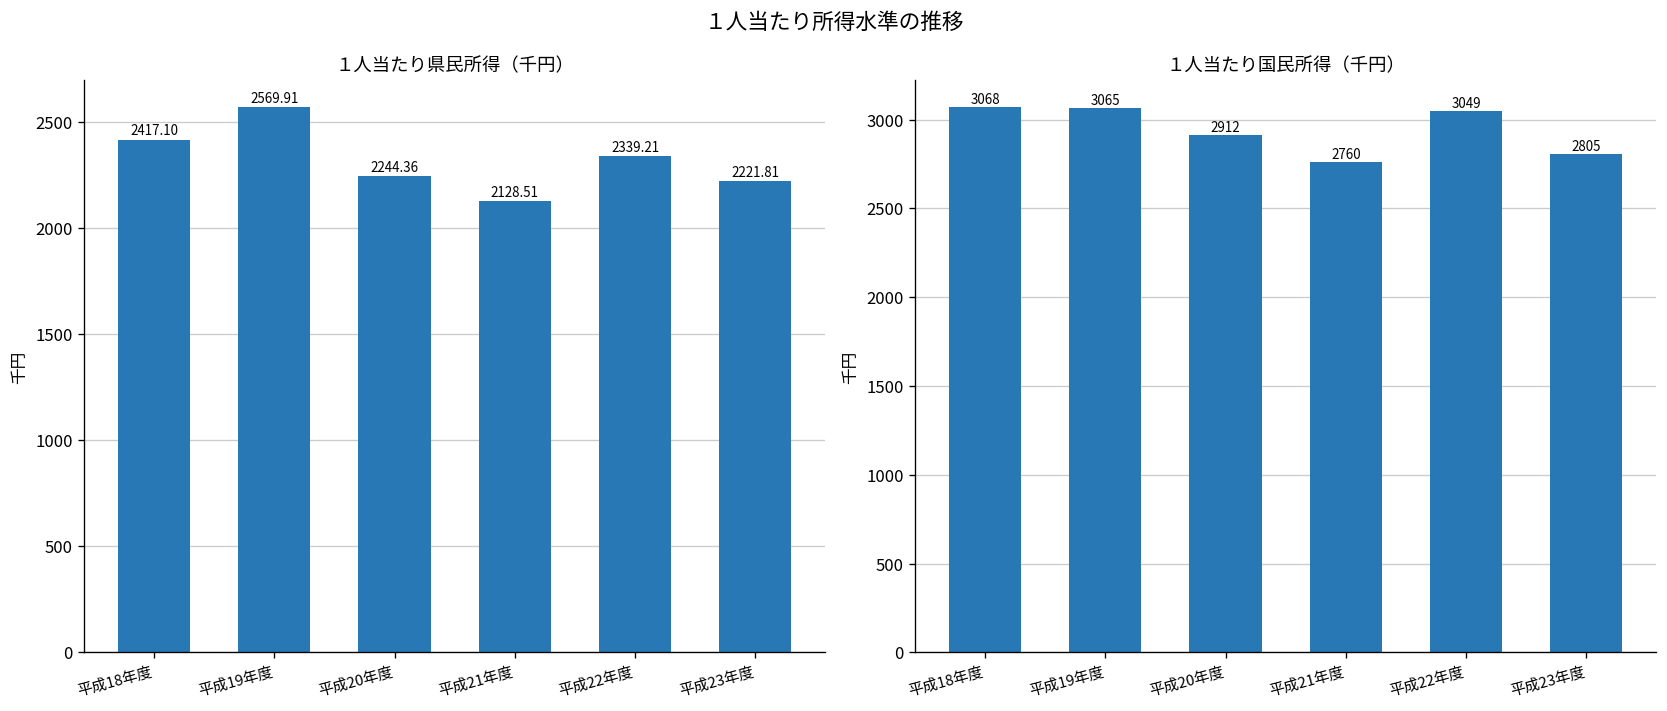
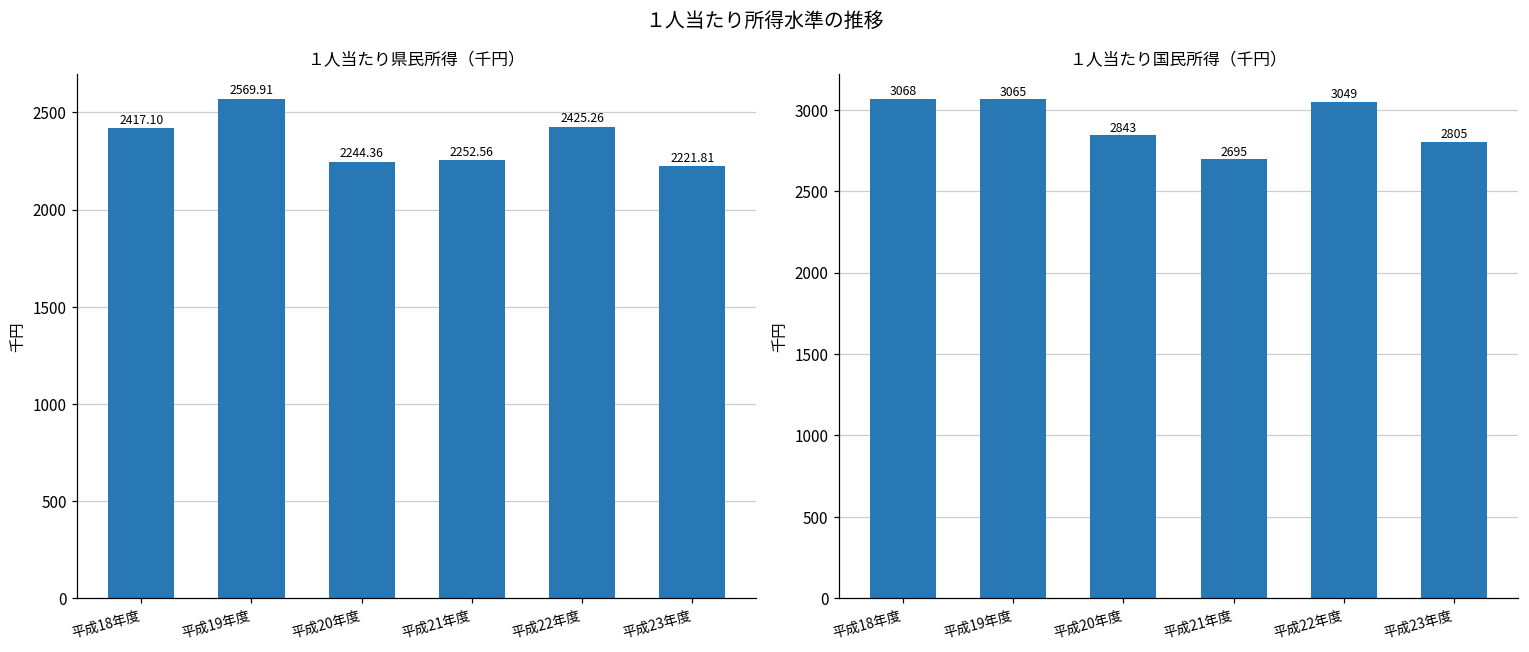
１人当たり県民所得（千円）, 平成21年度: 2128.51 -> 2252.56
１人当たり県民所得（千円）, 平成22年度: 2339.21 -> 2425.26
１人当たり国民所得（千円）, 平成20年度: 2912 -> 2843
１人当たり国民所得（千円）, 平成21年度: 2760 -> 2695
